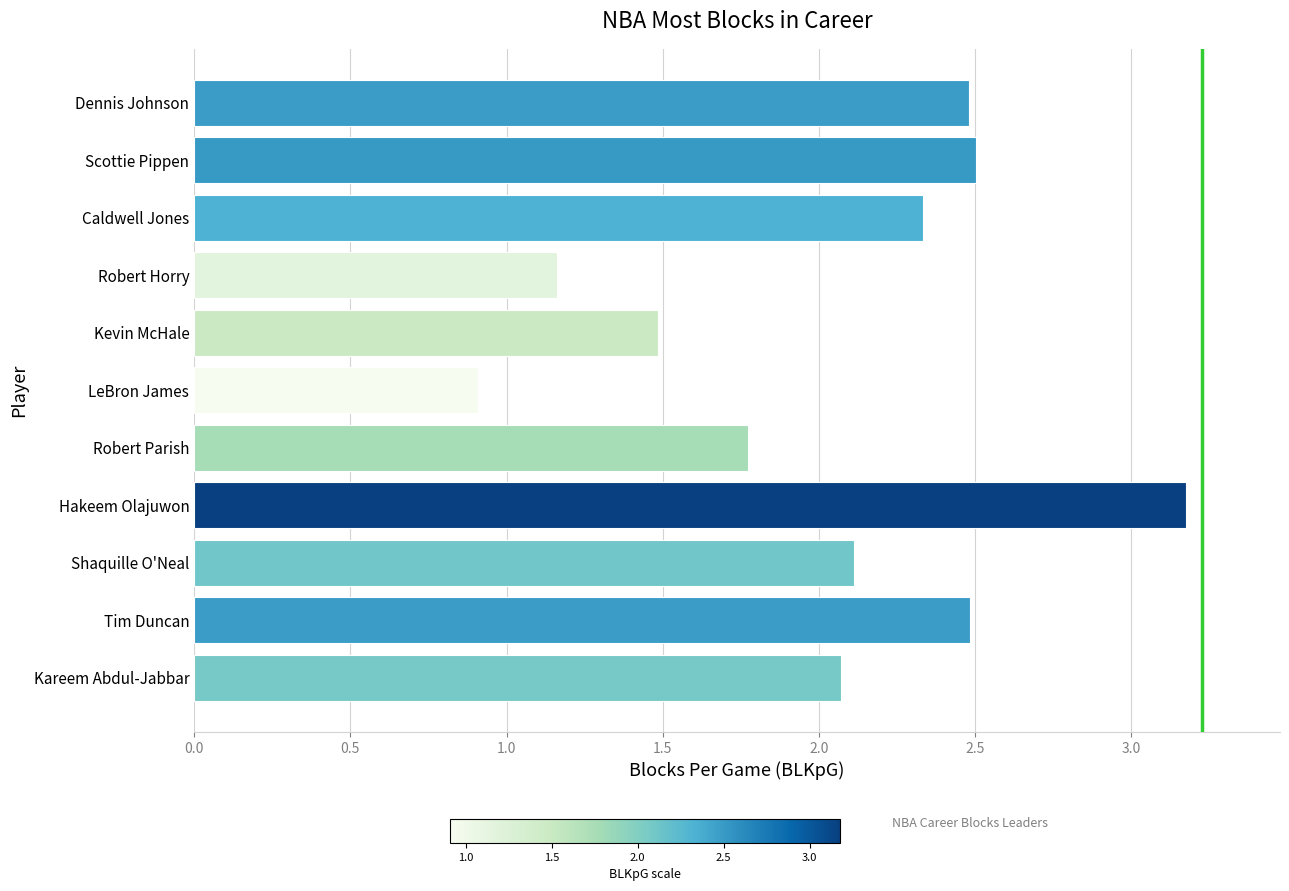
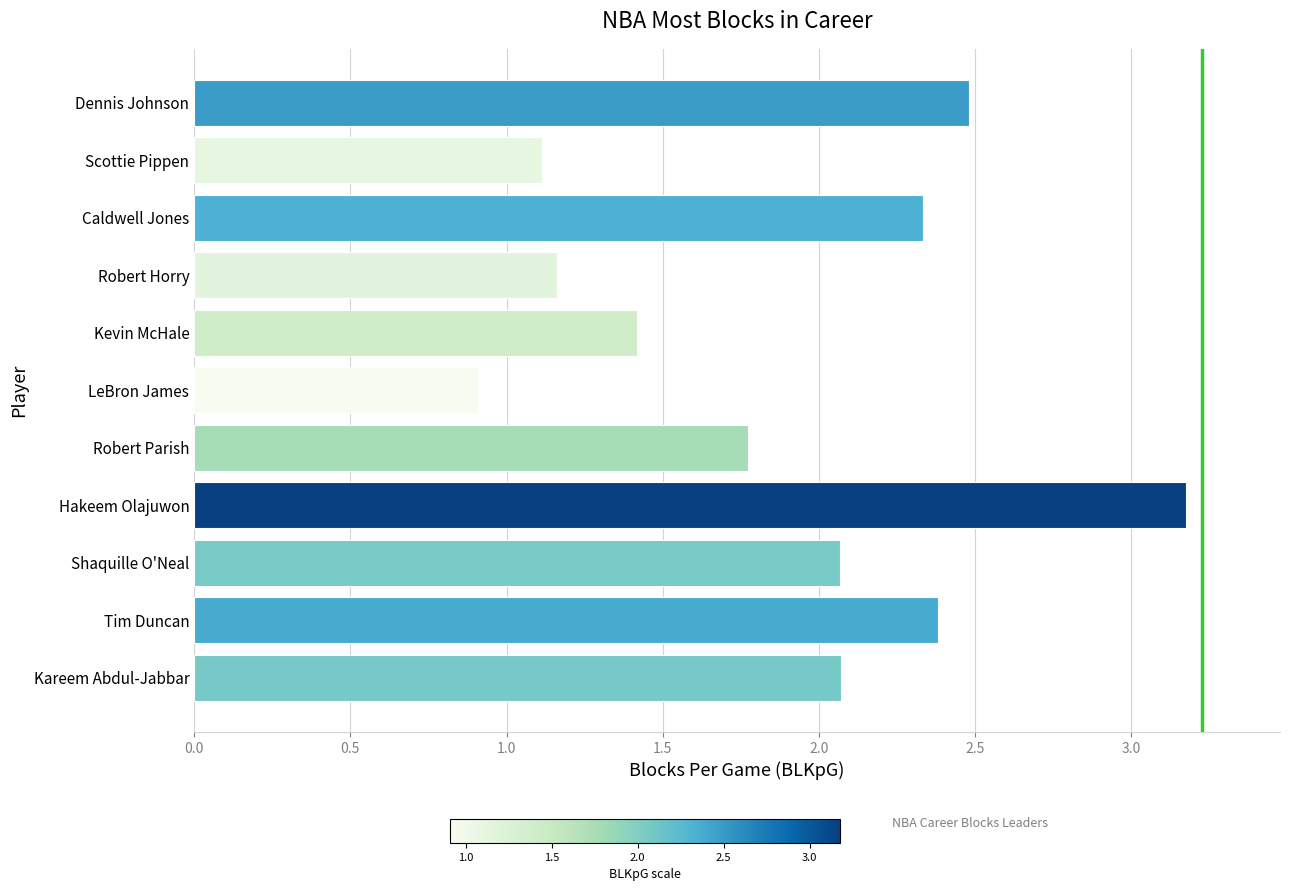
Scottie Pippen: 2.50 -> 1.11
Kevin McHale: 1.49 -> 1.42
Shaquille O'Neal: 2.11 -> 2.07
Tim Duncan: 2.48 -> 2.38
